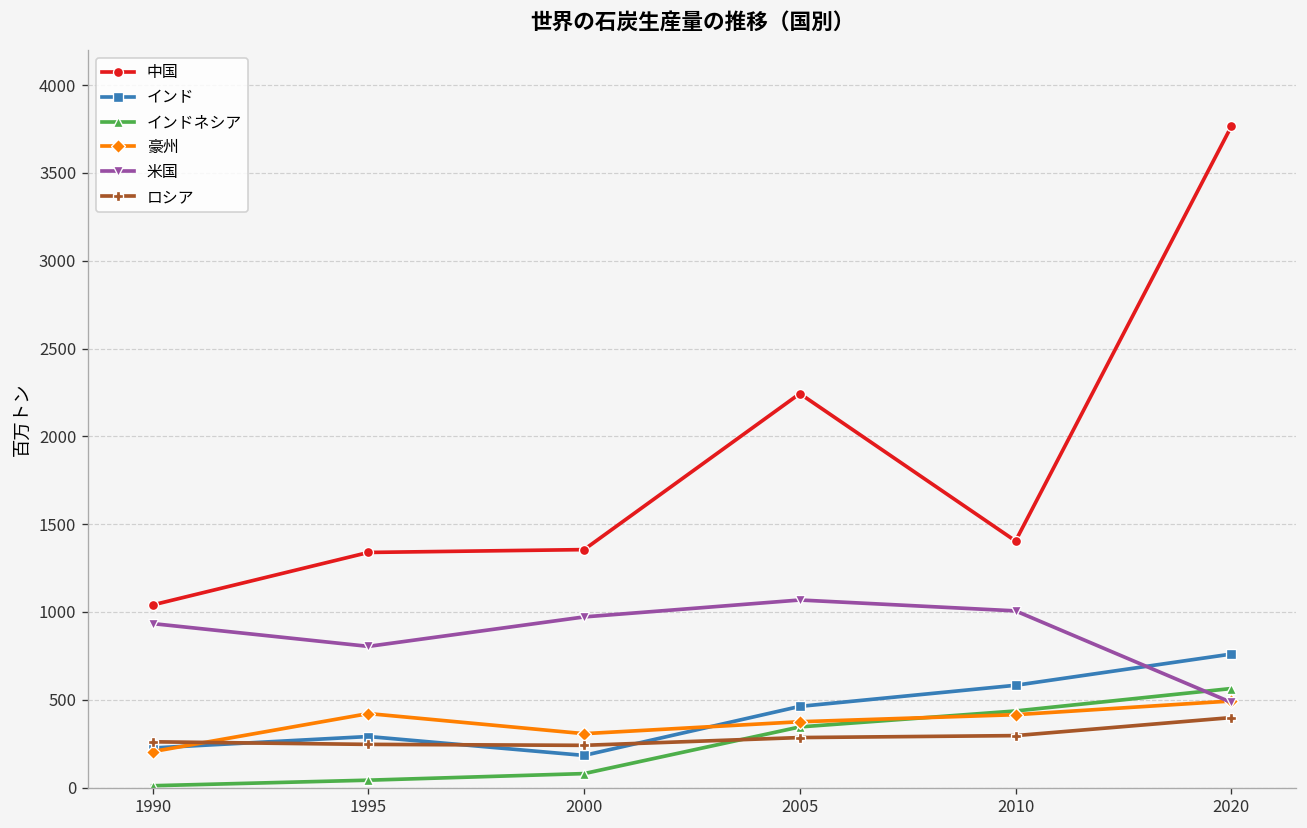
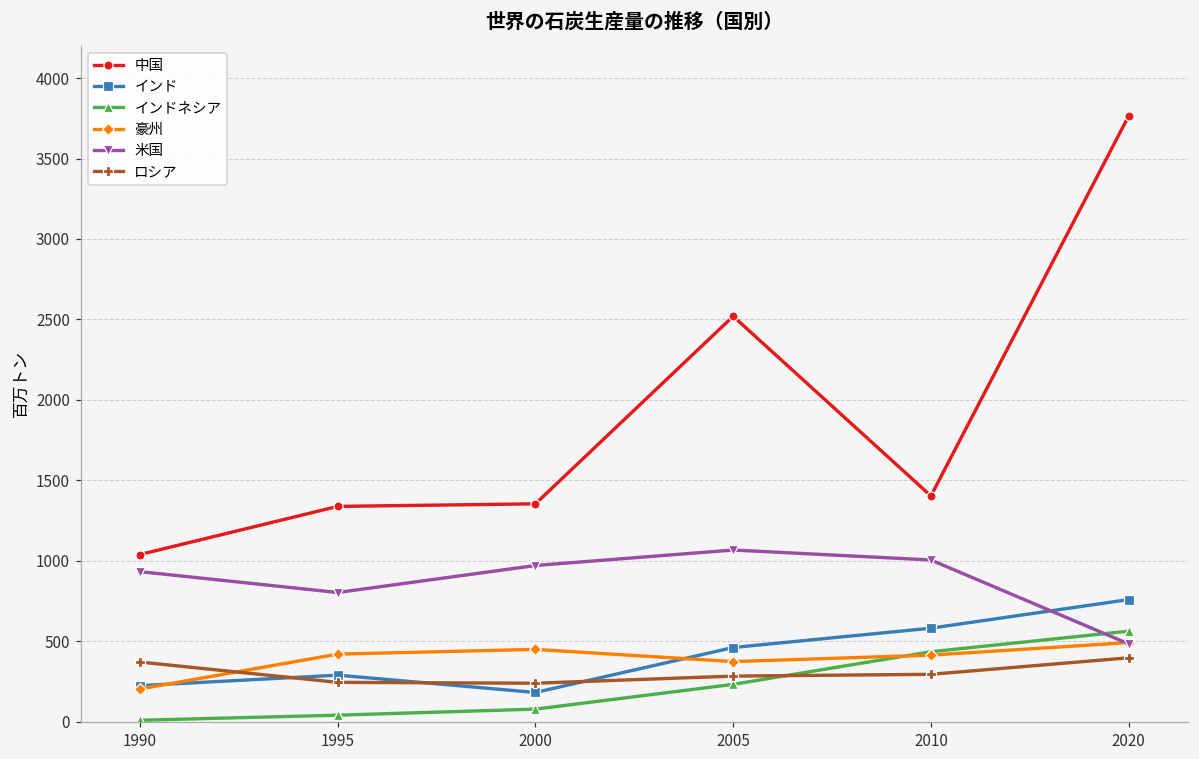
ロシア, 1990: 260 -> 370
豪州, 2000: 310 -> 450
中国, 2005: 2240 -> 2520
インドネシア, 2005: 350 -> 230
